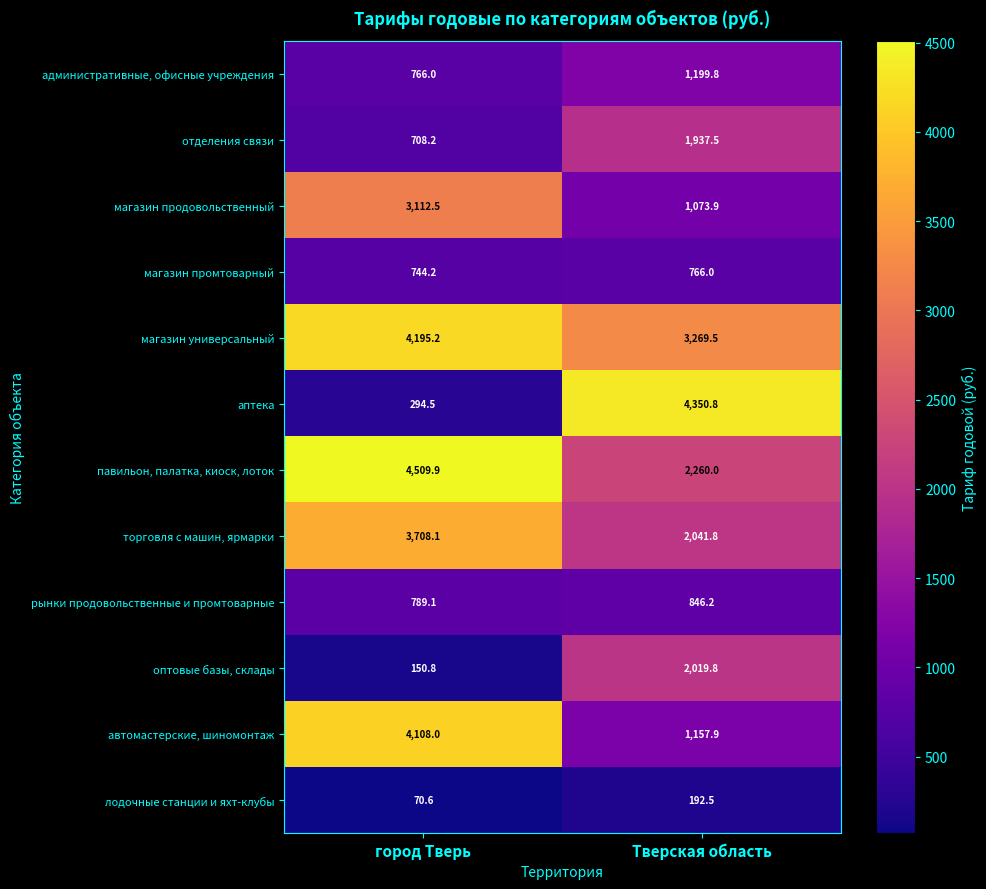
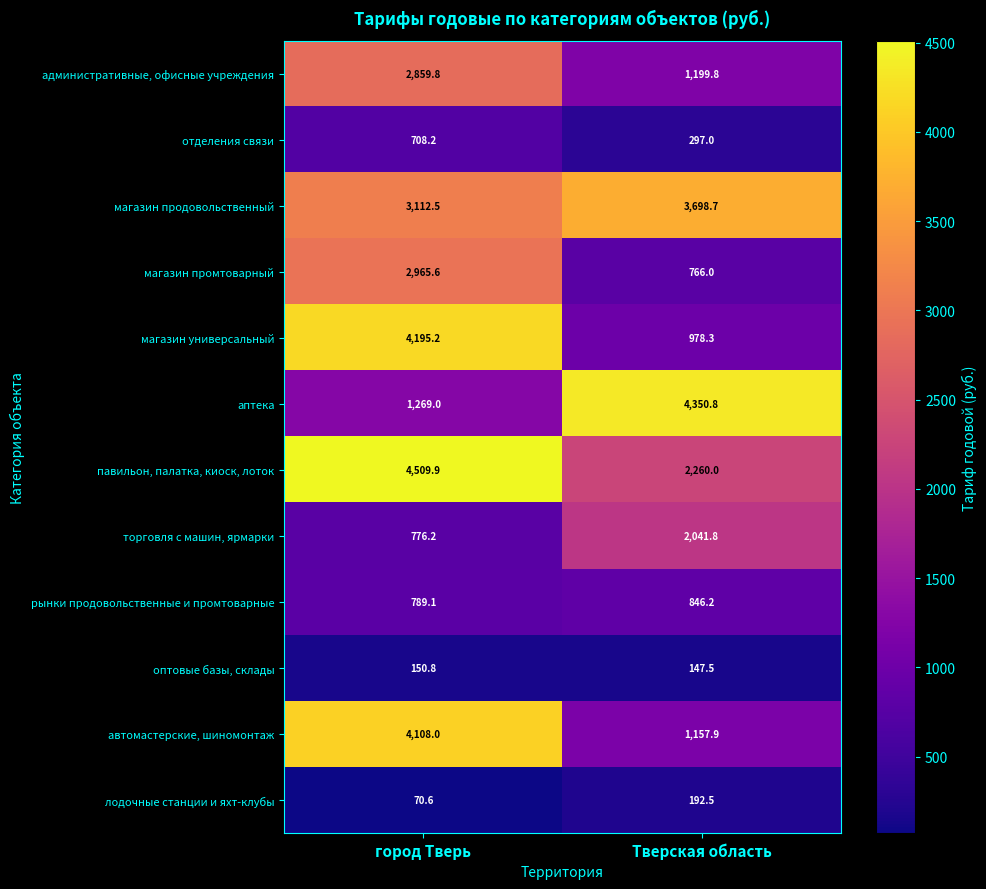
административные, офисные учреждения, город Тверь: 766.0 -> 2,859.8
отделения связи, Тверская область: 1,937.5 -> 297.0
магазин продовольственный, Тверская область: 1,073.9 -> 3,698.7
магазин промтоварный, город Тверь: 744.2 -> 2,965.6
магазин универсальный, Тверская область: 3,269.5 -> 978.3
аптека, город Тверь: 294.5 -> 1,269.0
торговля с машин, ярмарки, город Тверь: 3,708.1 -> 776.2
оптовые базы, склады, Тверская область: 2,019.8 -> 147.5
